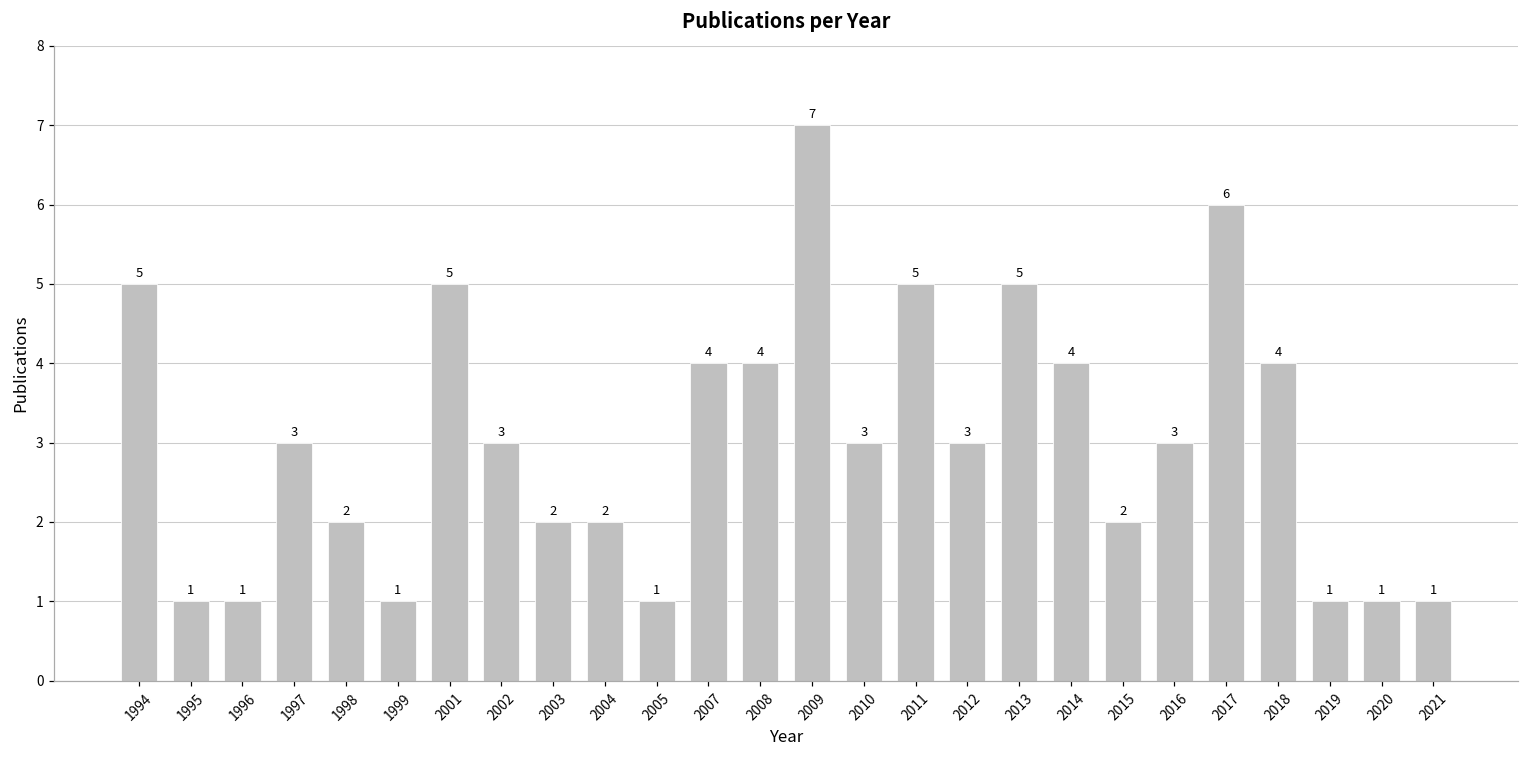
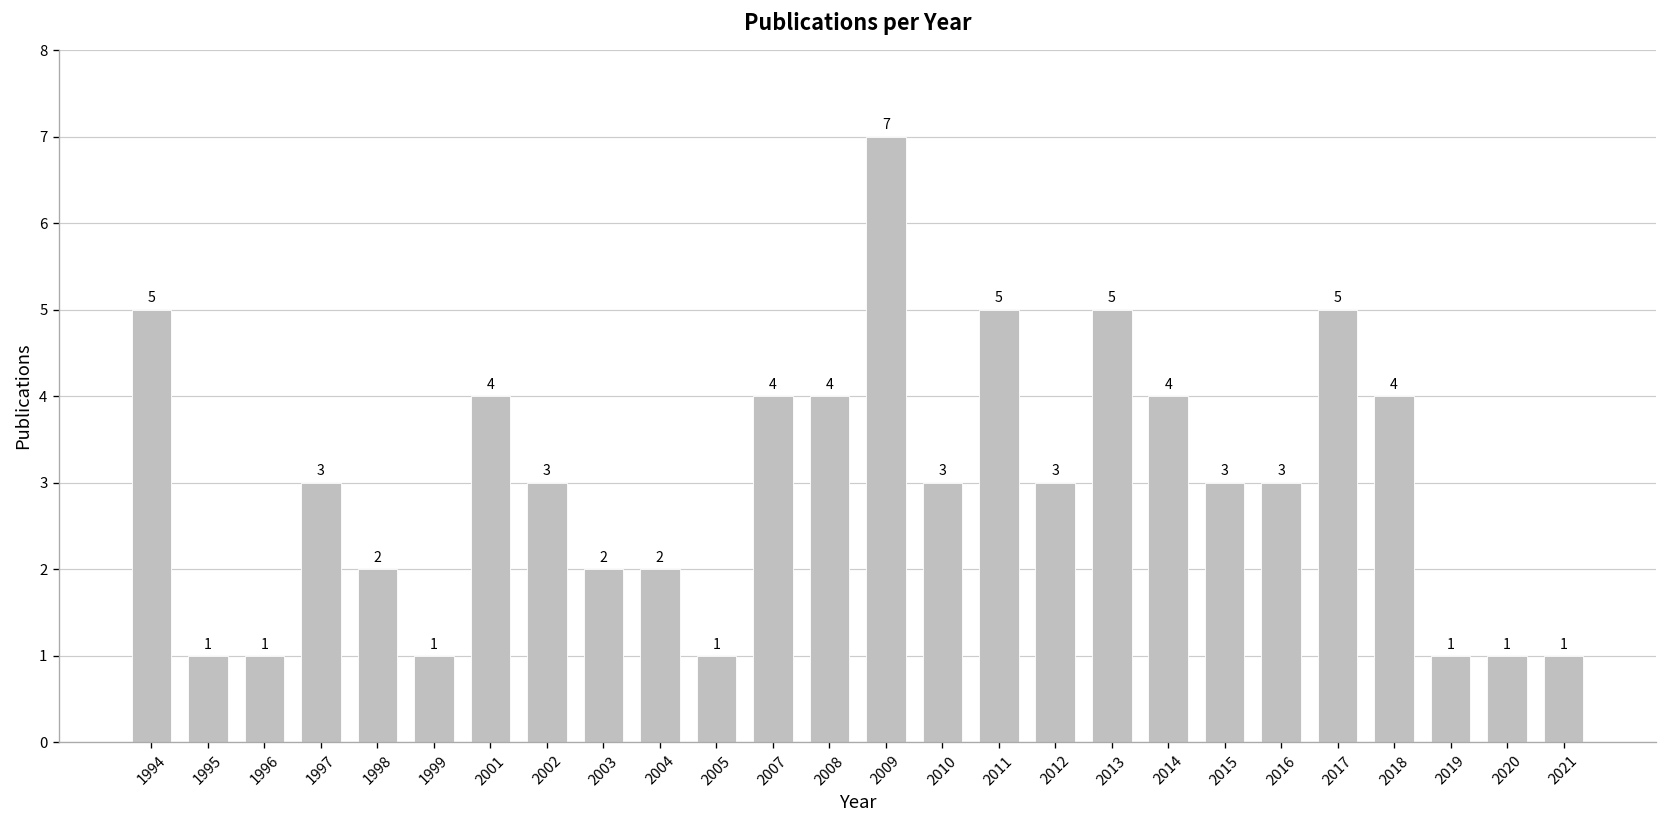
2001: 5 -> 4
2015: 2 -> 3
2017: 6 -> 5
